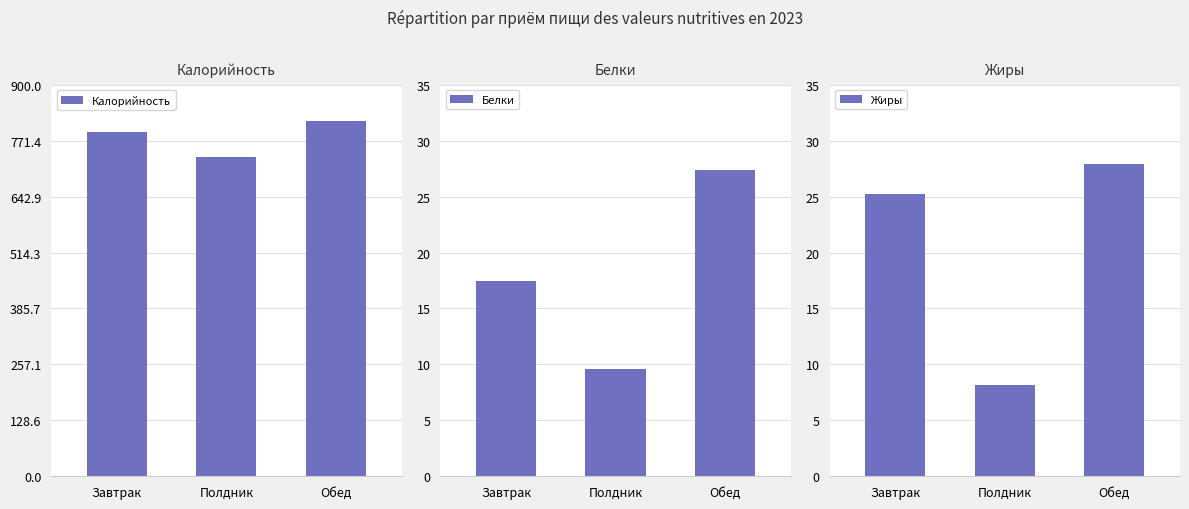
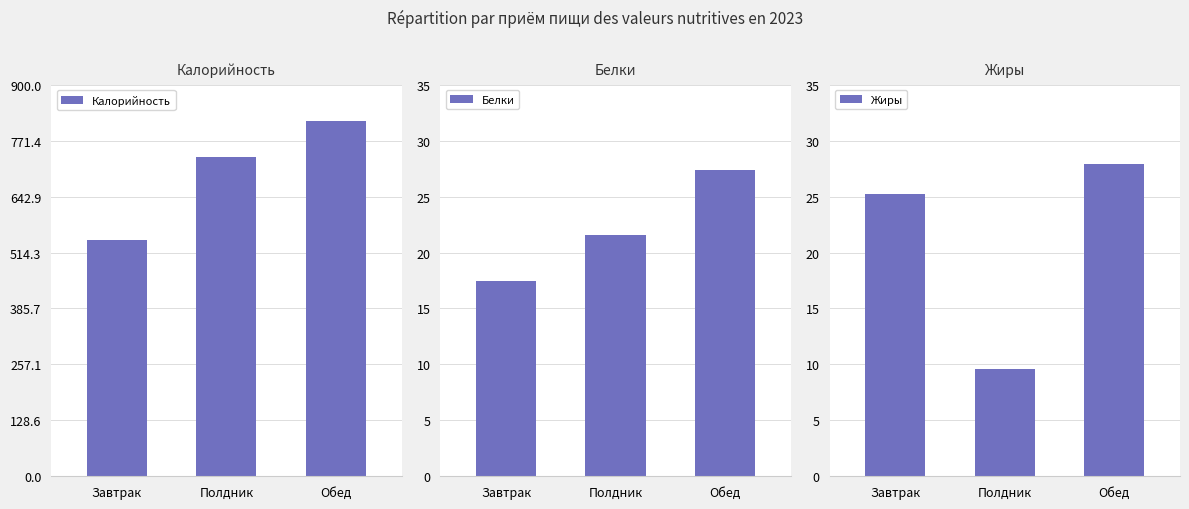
Калорийность, Завтрак: 790 -> 540
Белки, Полдник: 9.6 -> 21.6
Жиры, Полдник: 8.1 -> 9.6
